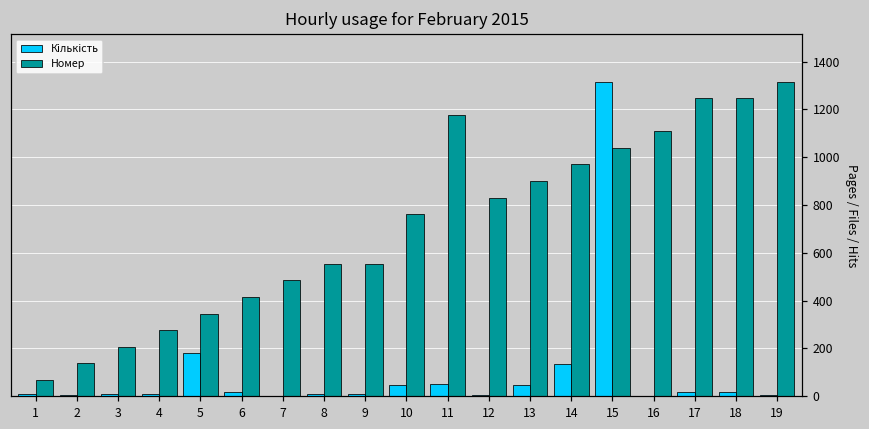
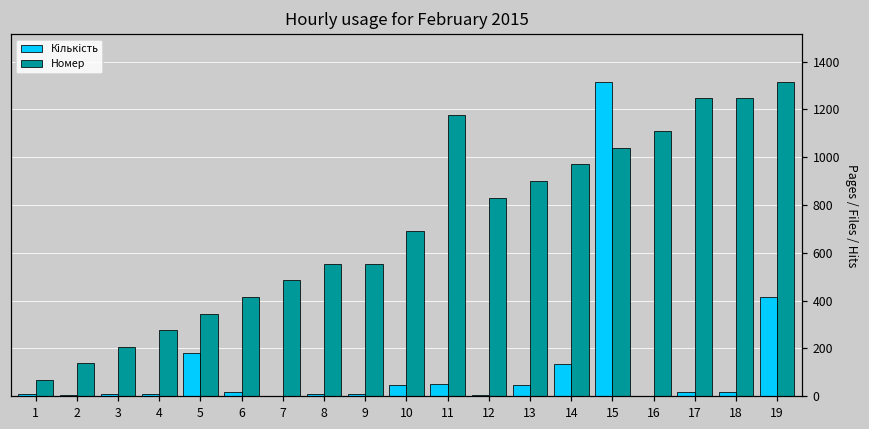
Номер, 10: 760 -> 690
Кількість, 19: 0 -> 420
